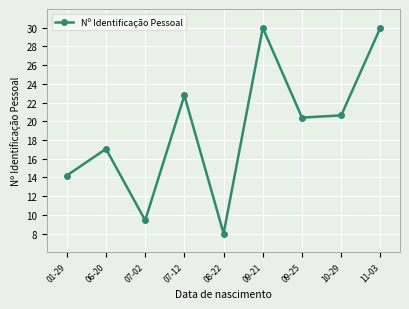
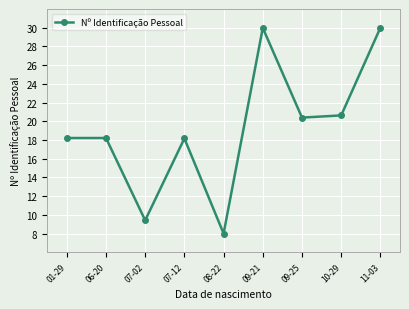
01-29: 14 -> 18
06-20: 17 -> 18
07-12: 23 -> 18
